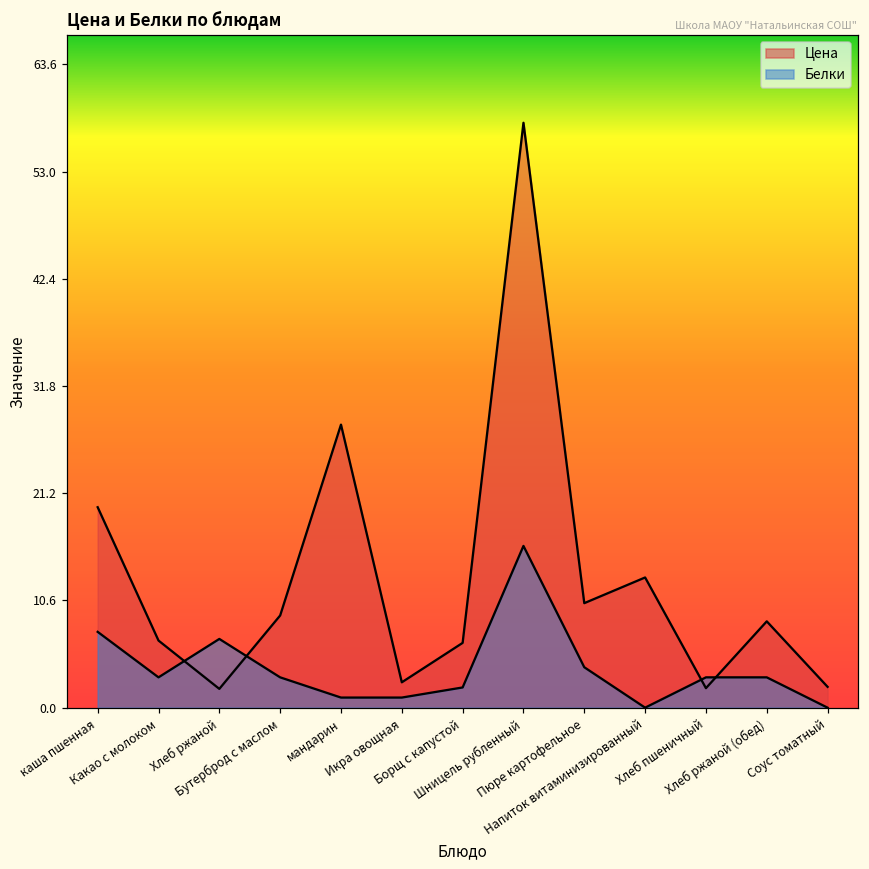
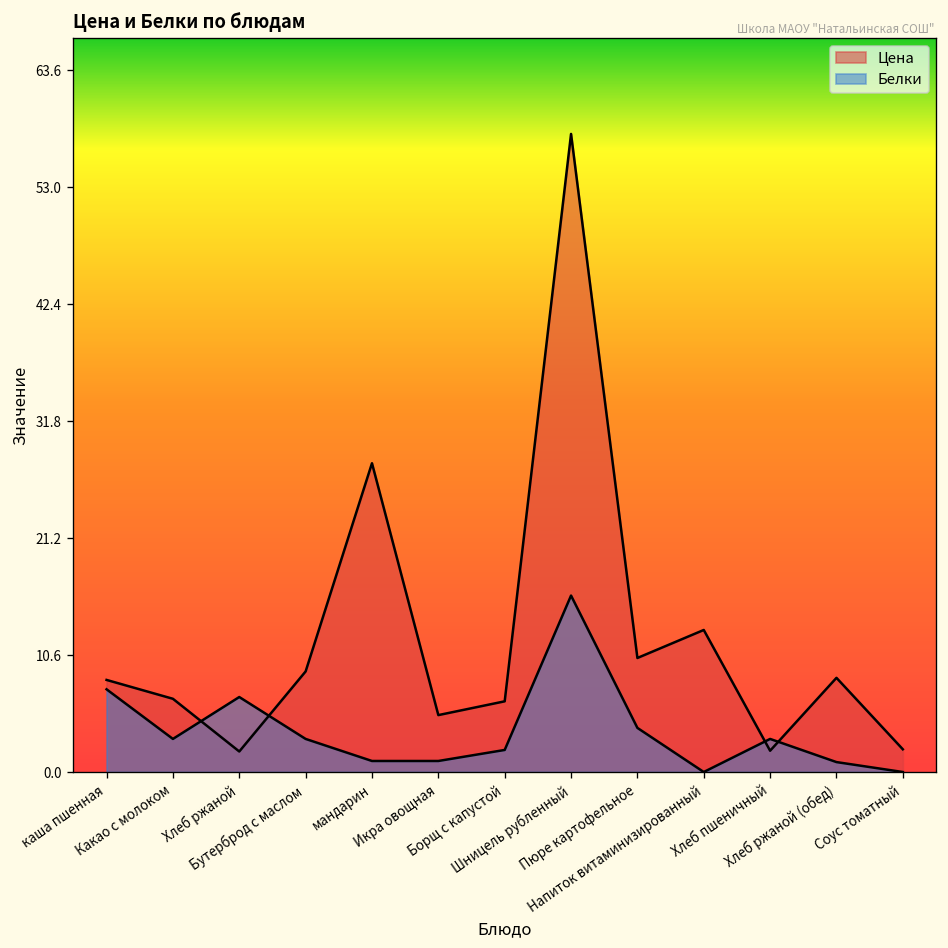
Цена, каша пшенная: 20 -> 8
Цена, Икра овощная: 3 -> 5
Белки, Хлеб ржаной (обед): 3 -> 1
